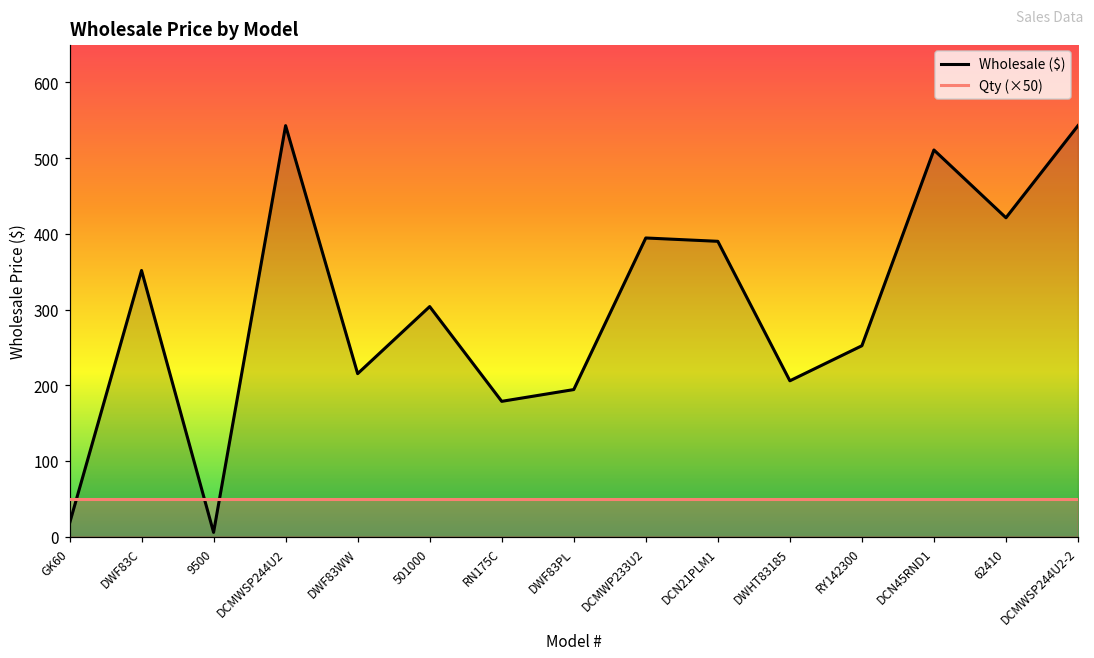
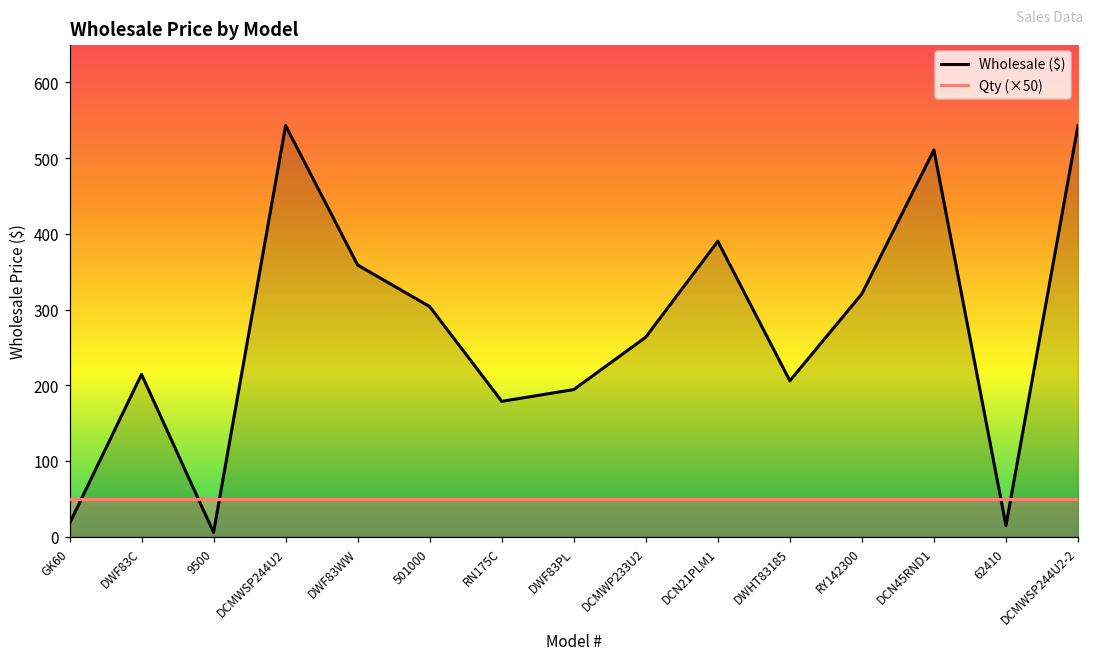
Wholesale ($), DWF83C: 350 -> 210
Wholesale ($), DWF83WW: 220 -> 360
Wholesale ($), DCMWP233U2: 390 -> 260
Wholesale ($), RY142300: 250 -> 320
Wholesale ($), 62410: 420 -> 10
